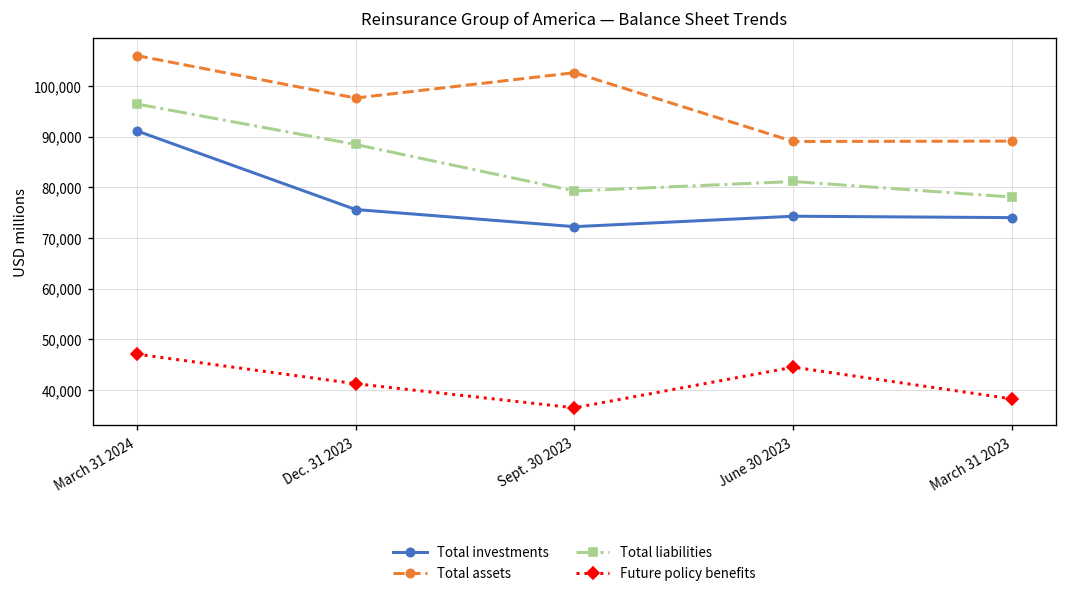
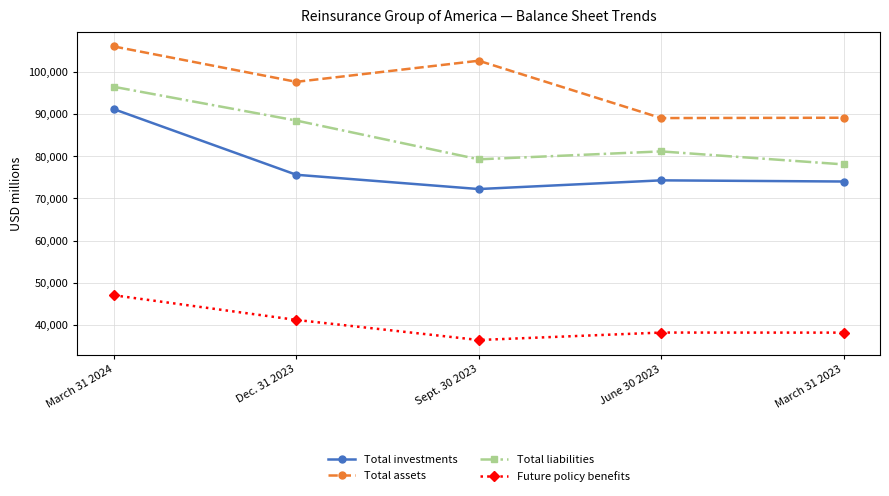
Future policy benefits, June 30 2023: 44,000 -> 38,000
